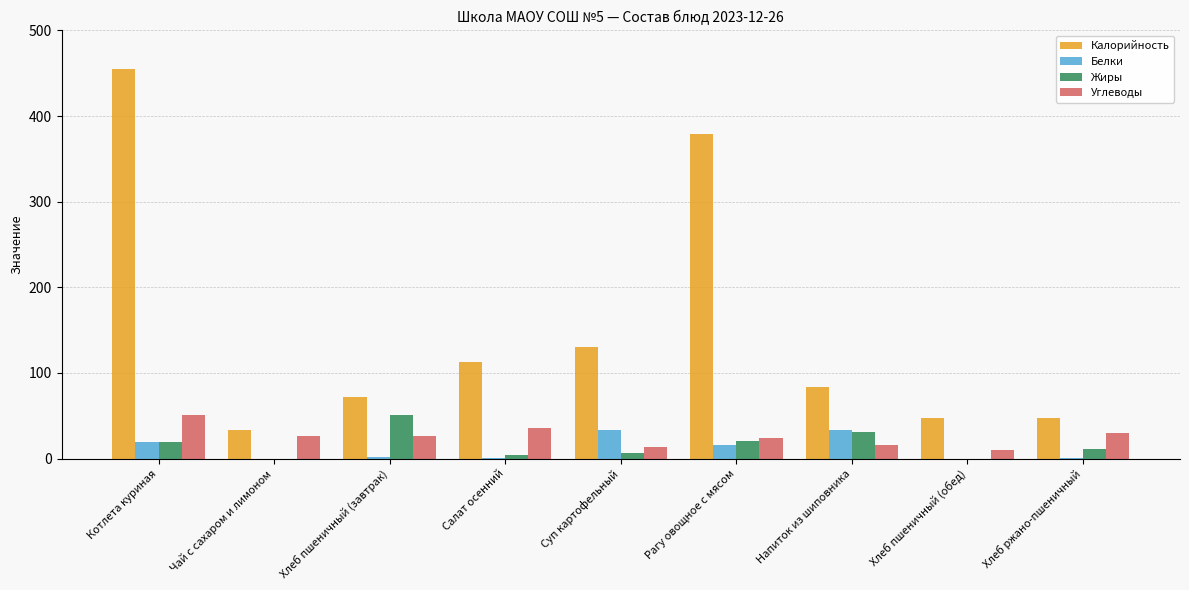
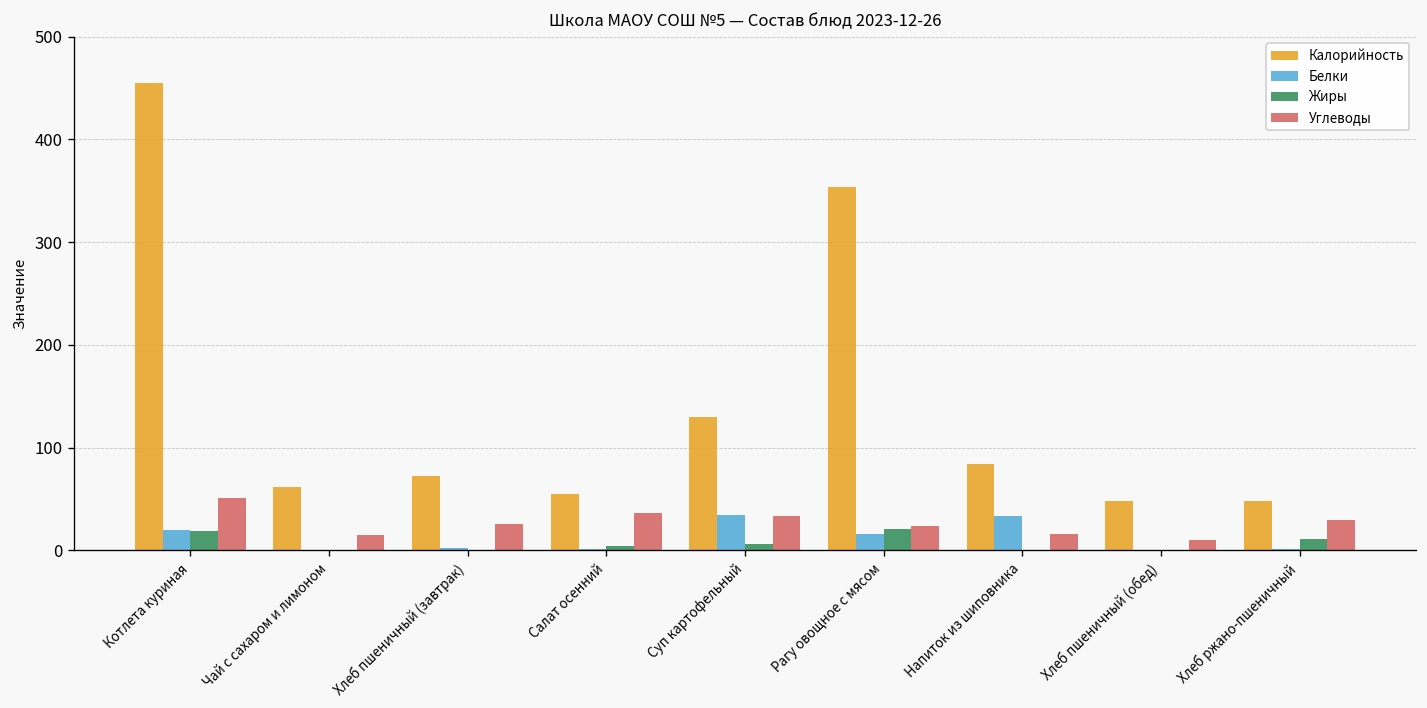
Калорийность, Чай с сахаром и лимоном: 30 -> 60
Углеводы, Чай с сахаром и лимоном: 30 -> 20
Жиры, Хлеб пшеничный (завтрак): 50 -> 0
Калорийность, Салат осенний: 110 -> 60
Углеводы, Суп картофельный: 10 -> 30
Калорийность, Рагу овощное с мясом: 380 -> 350
Жиры, Напиток из шиповника: 30 -> 0
